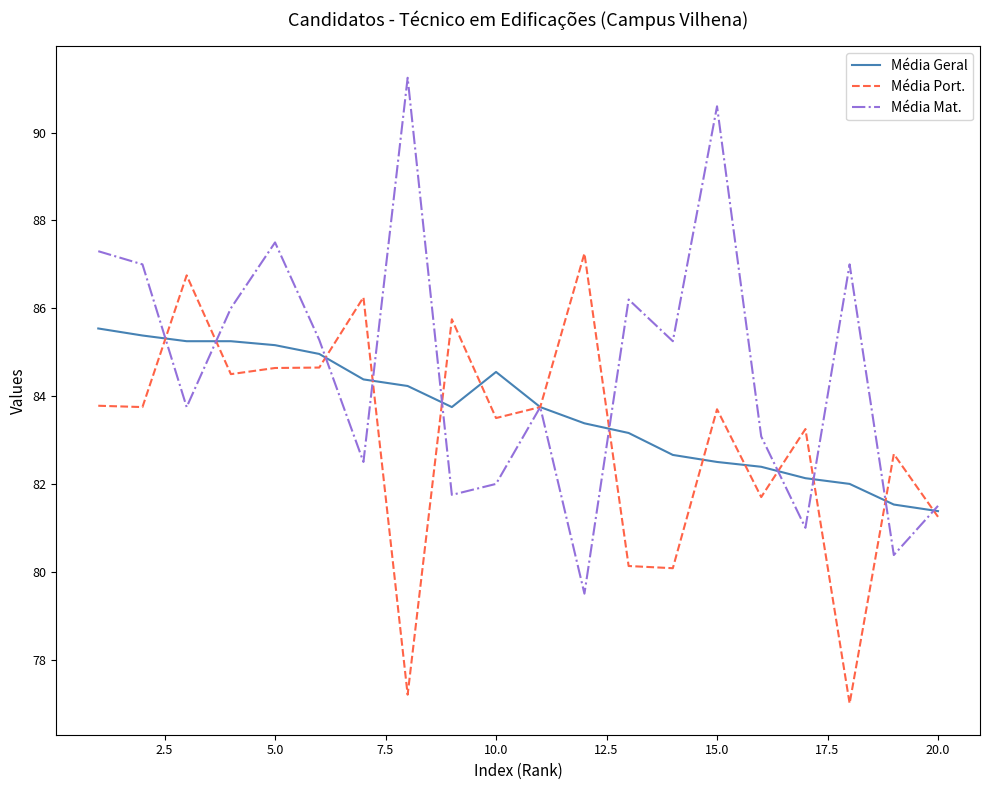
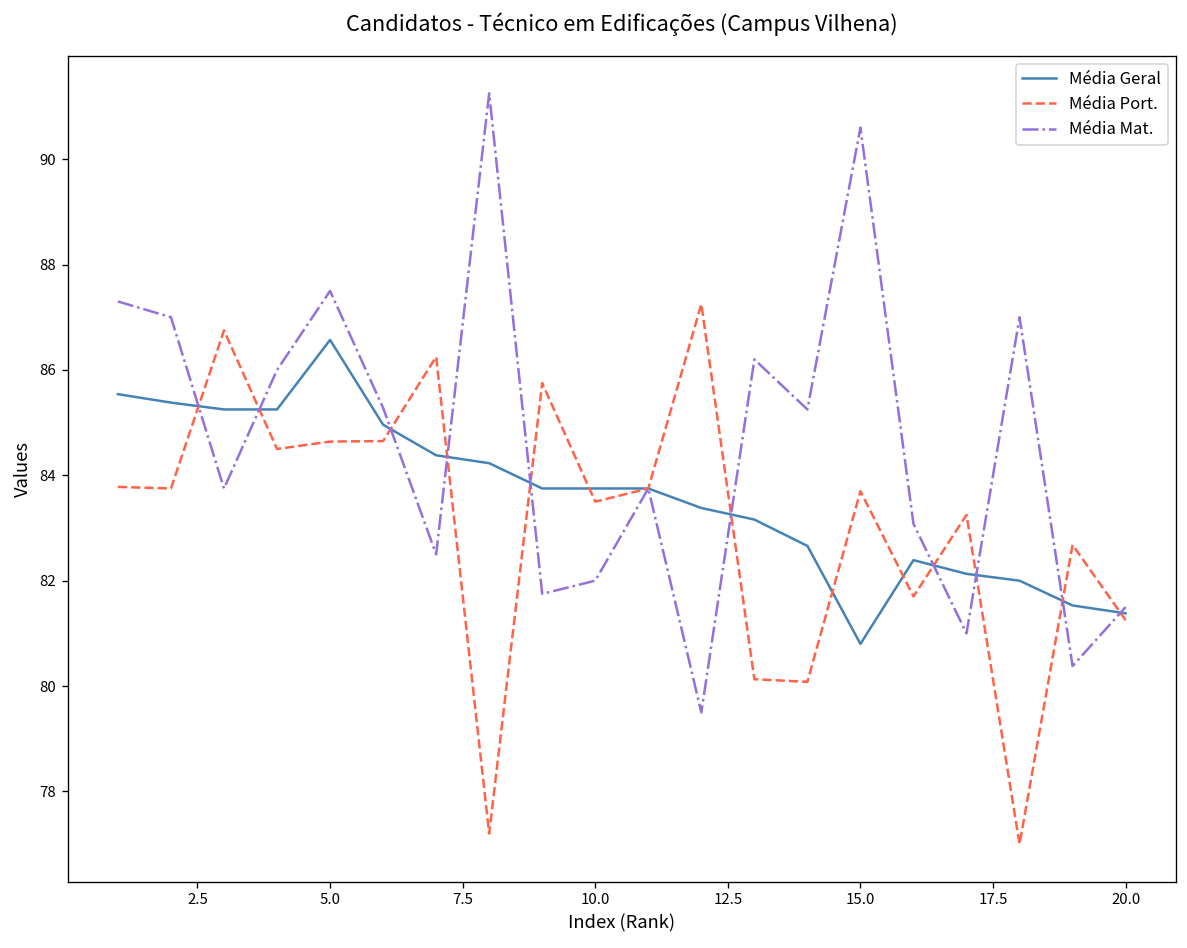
Média Geral, 5.0: 85.2 -> 86.6
Média Geral, 10.0: 84.6 -> 83.8
Média Geral, 15.0: 82.5 -> 80.8
